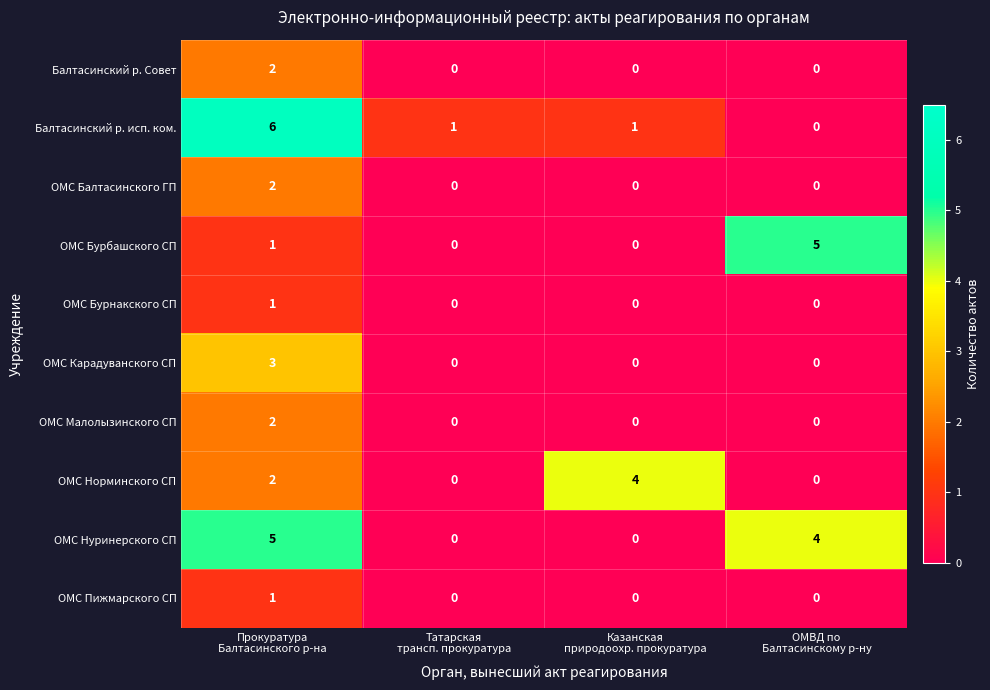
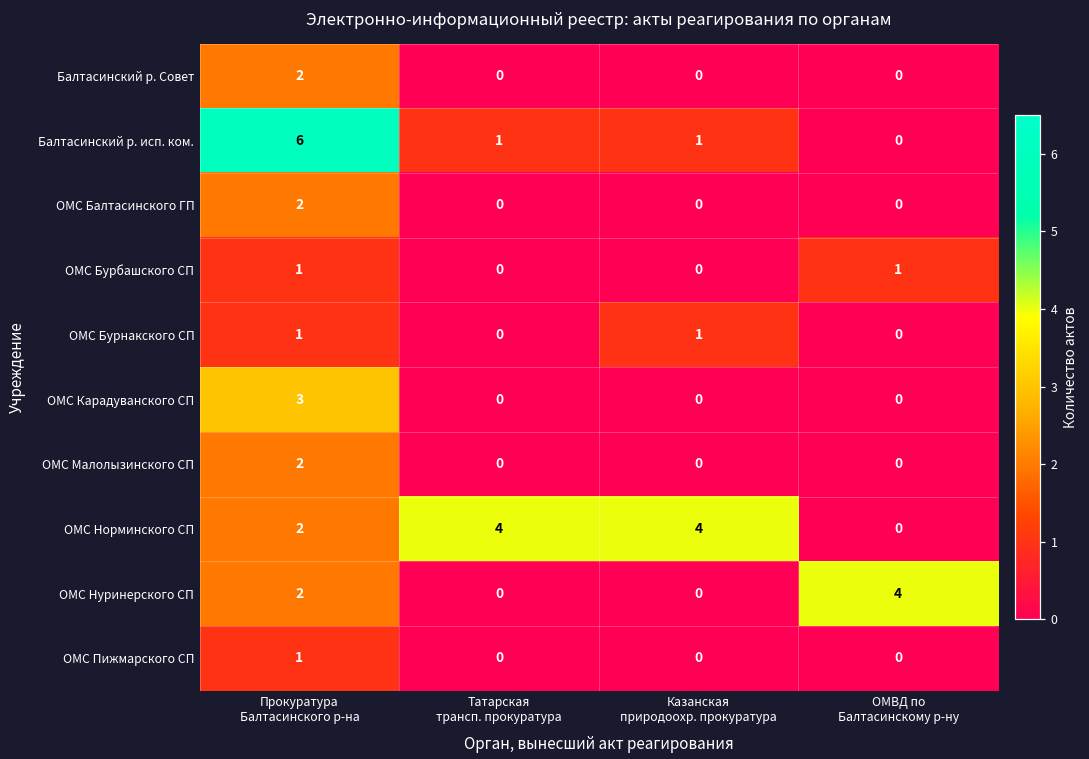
ОМС Бурбашского СП, ОМВД по Балтасинскому р-ну: 5 -> 1
ОМС Бурнакского СП, Казанская природоохр. прокуратура: 0 -> 1
ОМС Норминского СП, Татарская трансп. прокуратура: 0 -> 4
ОМС Нуринерского СП, Прокуратура Балтасинского р-на: 5 -> 2
